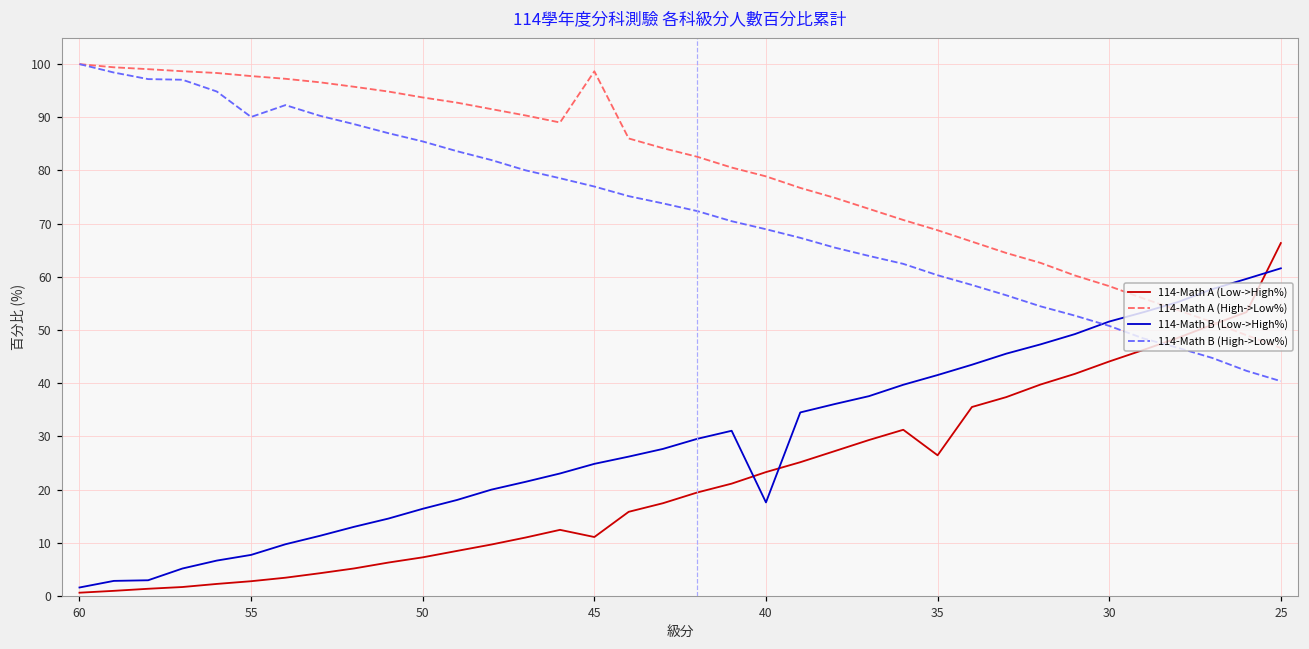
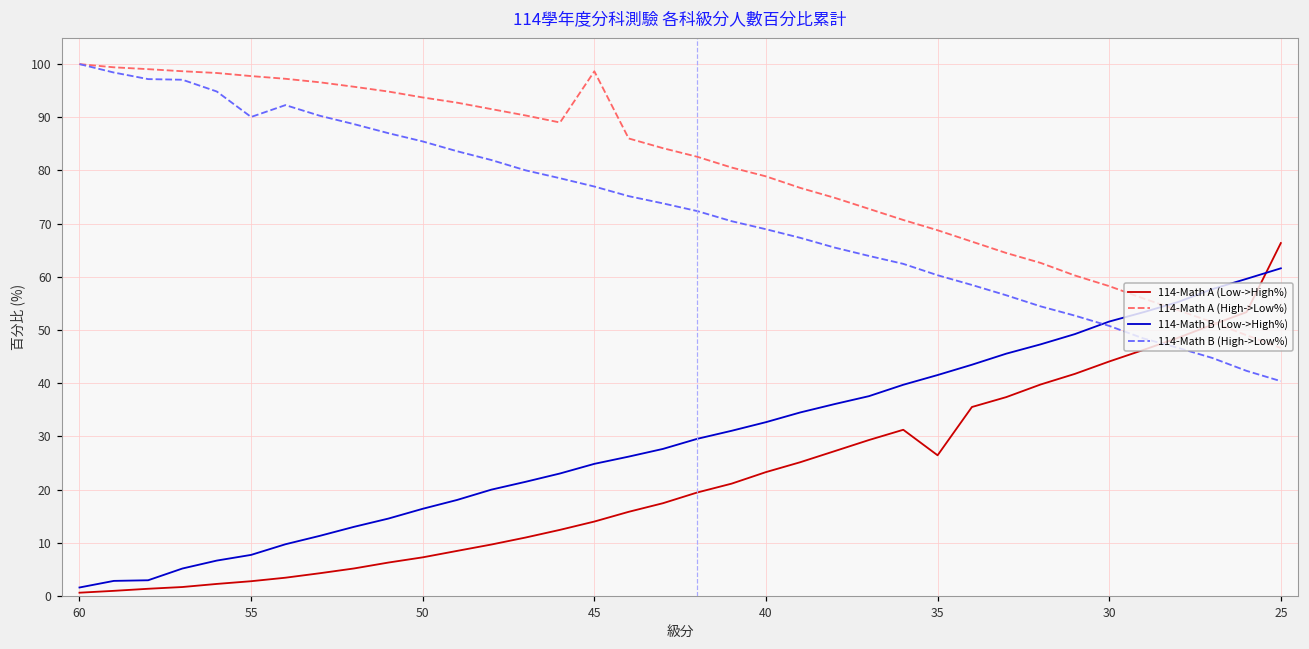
114-Math A (Low->High%), 45: 11 -> 14
114-Math B (Low->High%), 40: 18 -> 33
